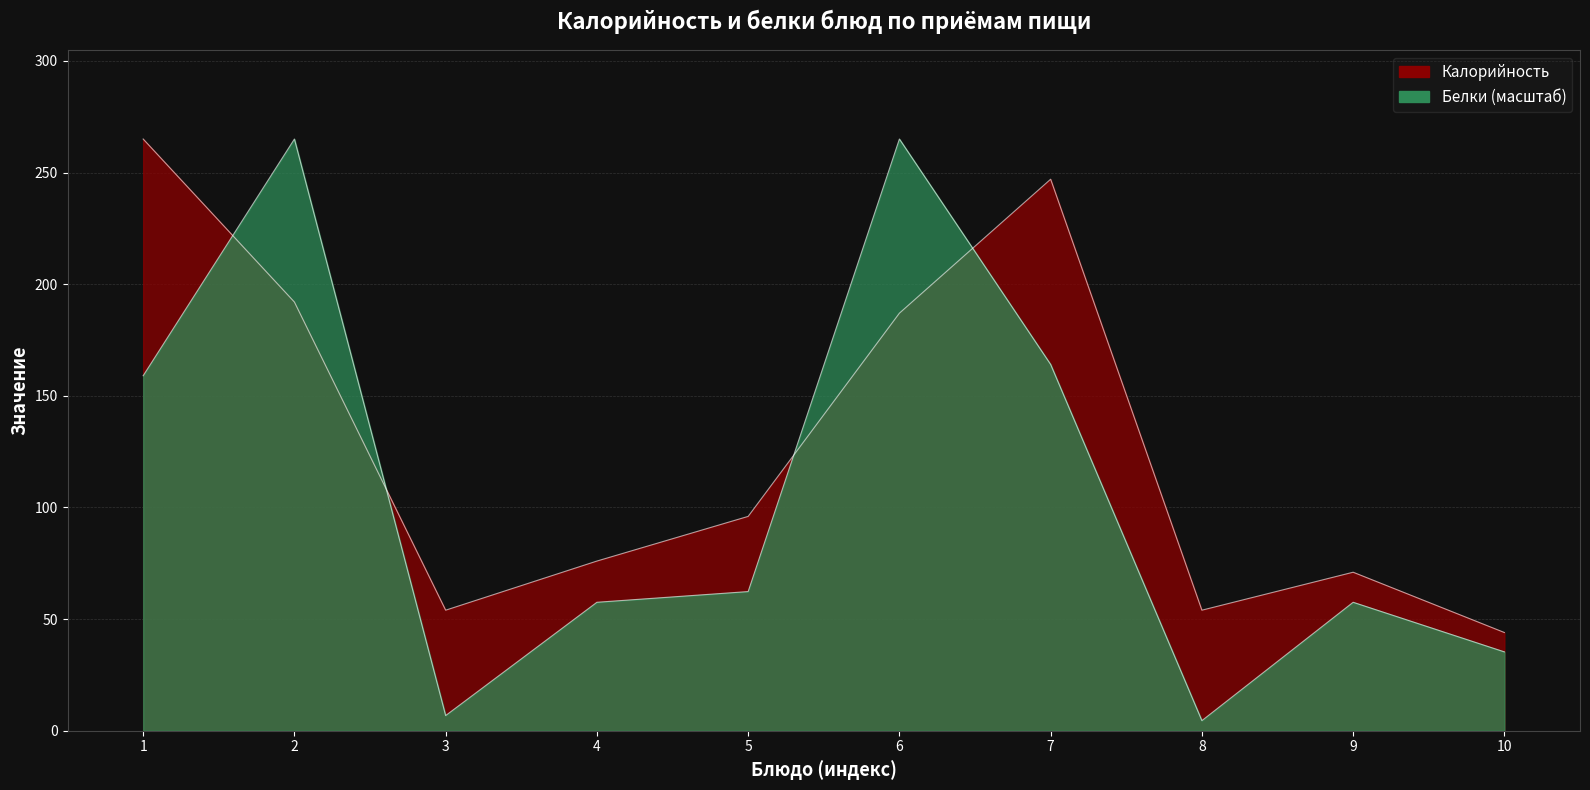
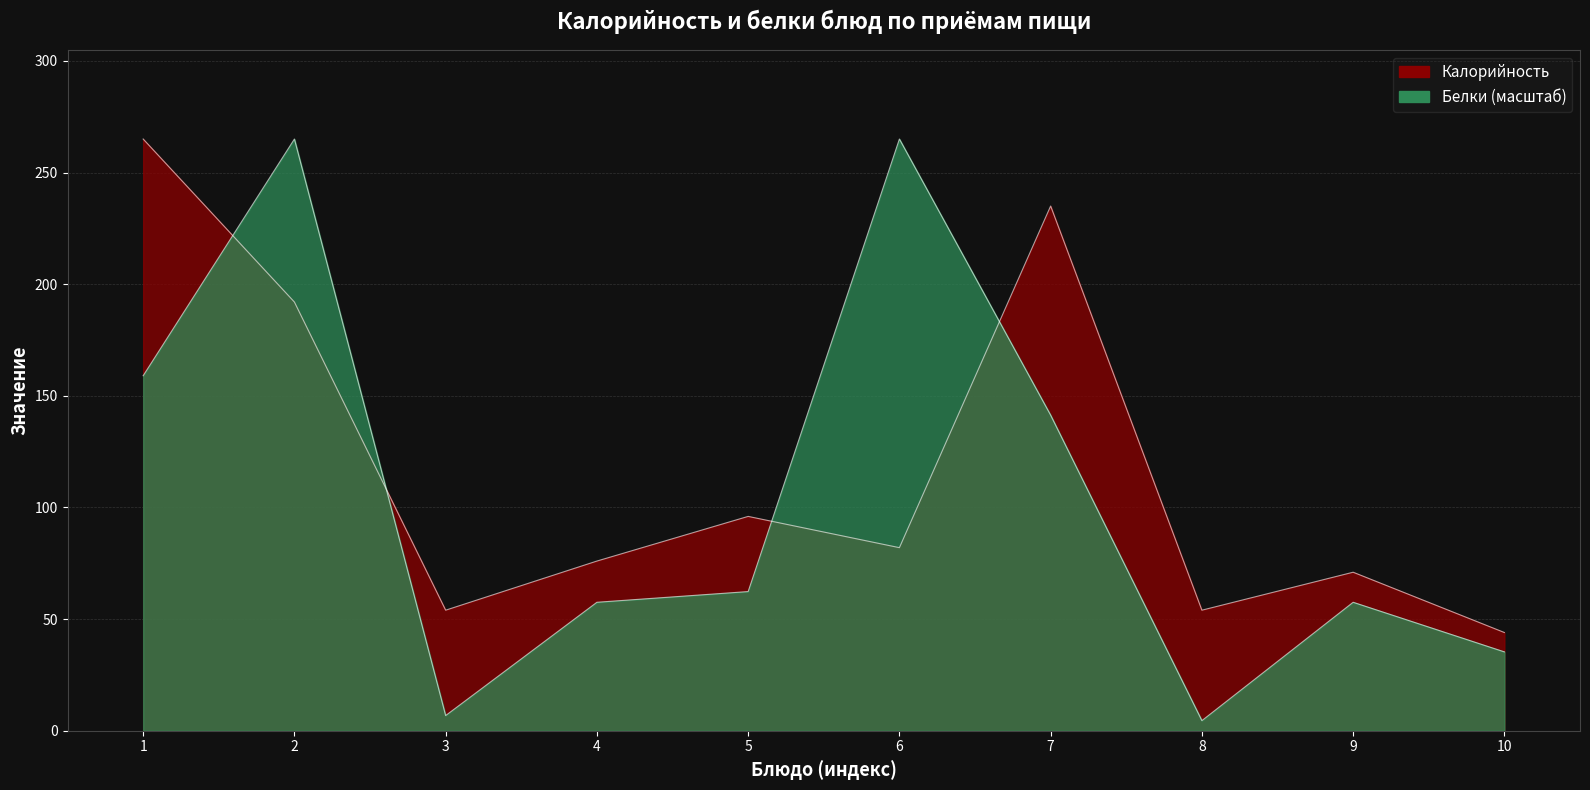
Калорийность, 6: 187 -> 82
Калорийность, 7: 247 -> 235
Белки (масштаб), 7: 164 -> 141
